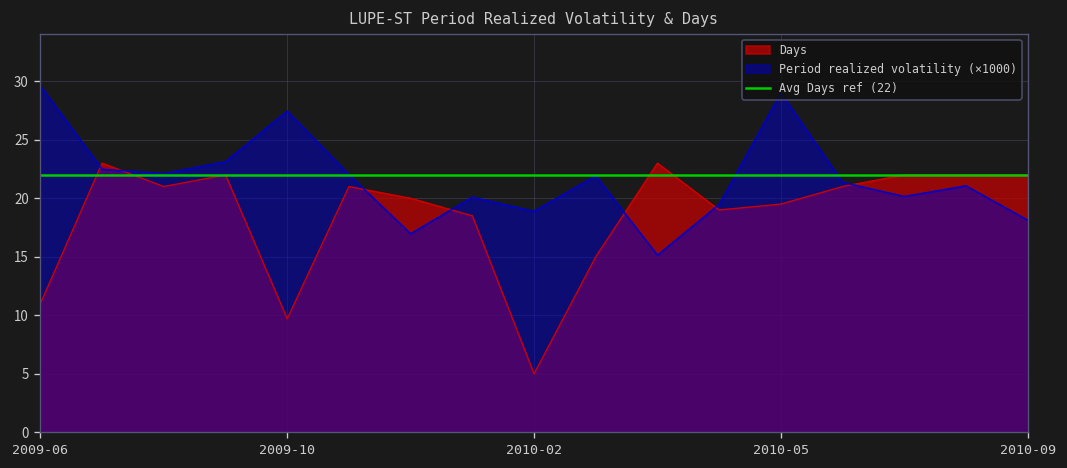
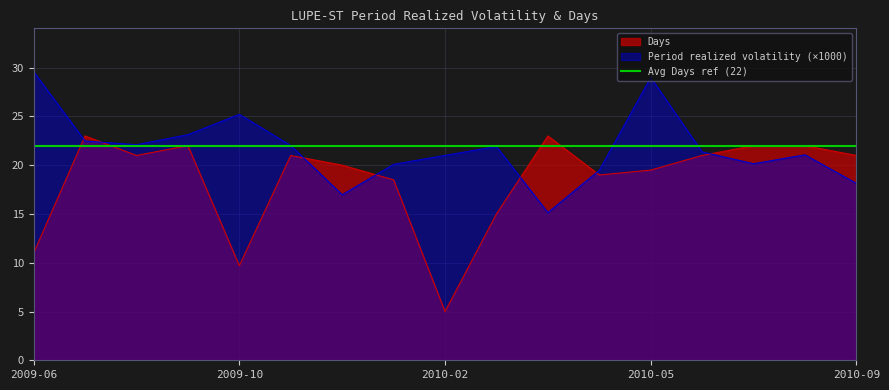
Period realized volatility (×1000), 2009-10: 27 -> 25
Period realized volatility (×1000), 2010-02: 19 -> 21
Days, 2010-09: 22 -> 21
